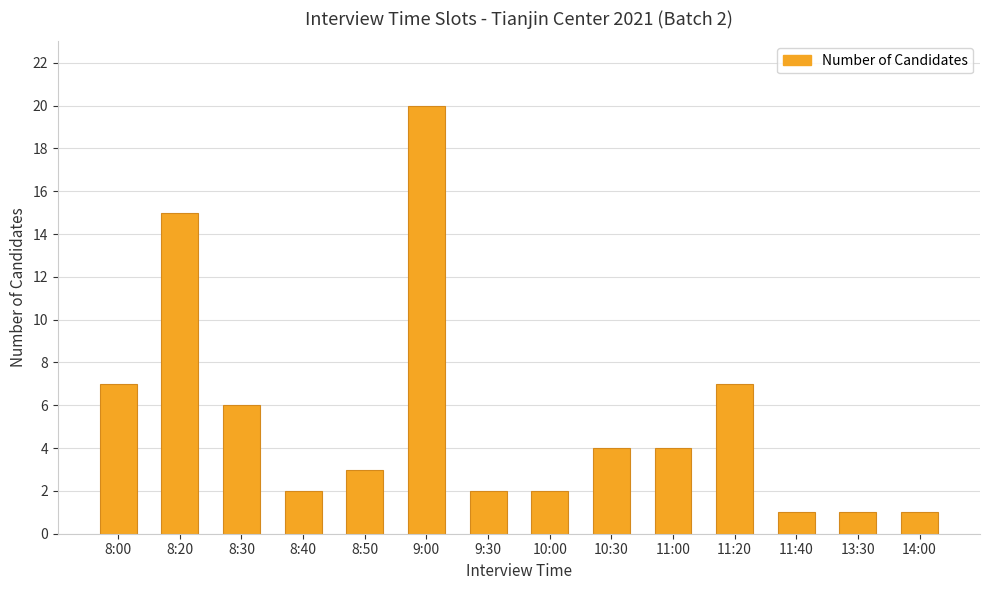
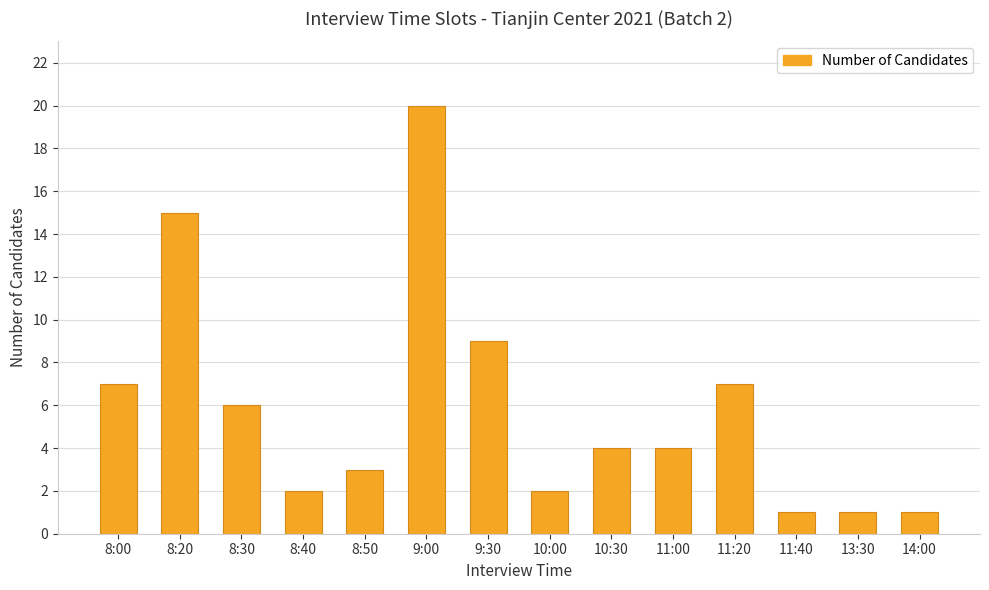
9:30: 2 -> 9
